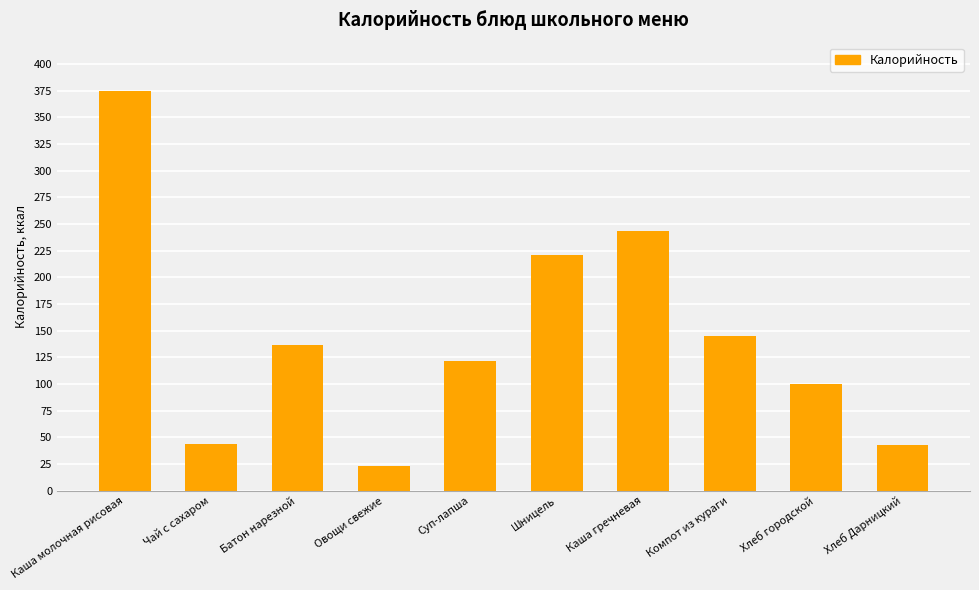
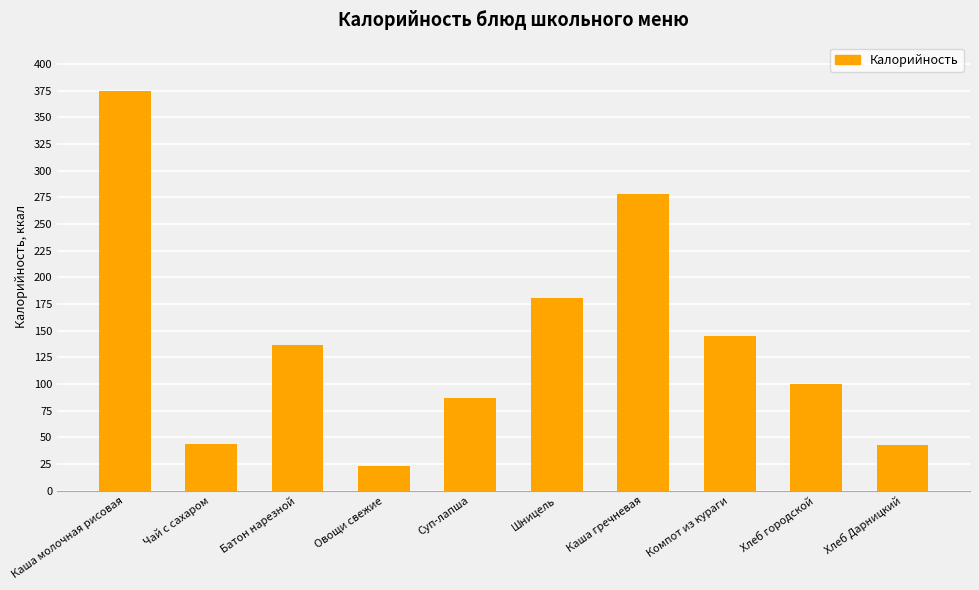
Суп-лапша: 121 -> 87
Шницель: 221 -> 181
Каша гречневая: 244 -> 278
